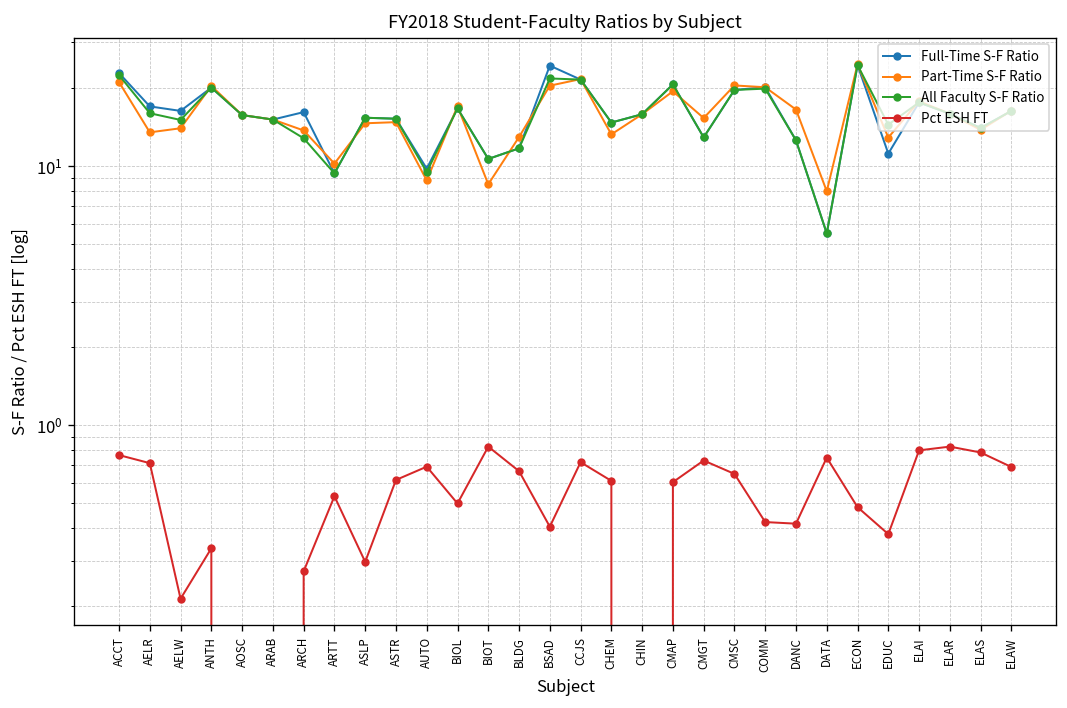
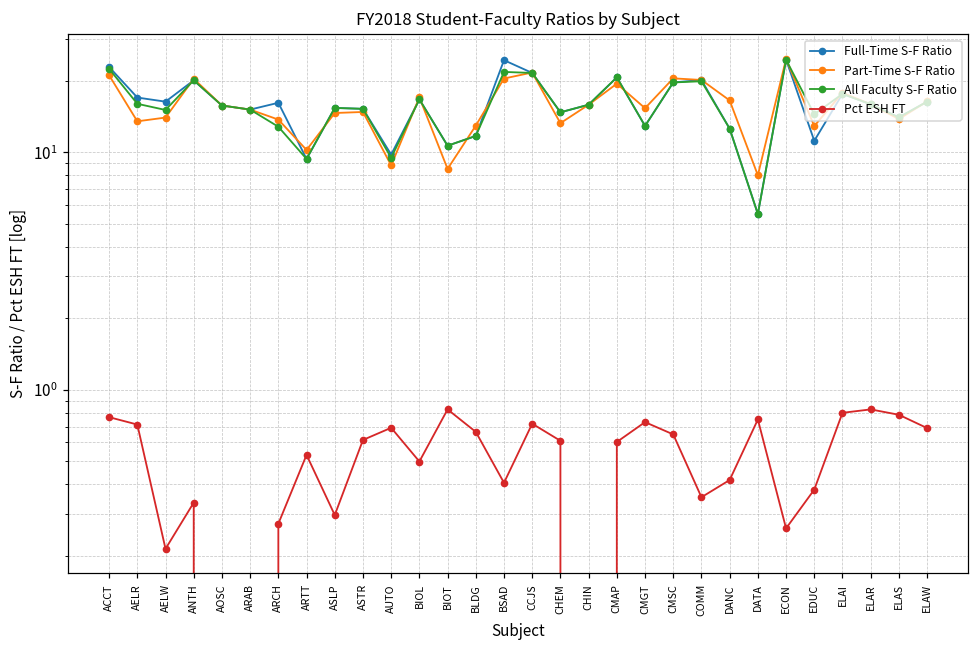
Pct ESH FT, COMM: 0.42 -> 0.35
Pct ESH FT, ECON: 0.48 -> 0.26
